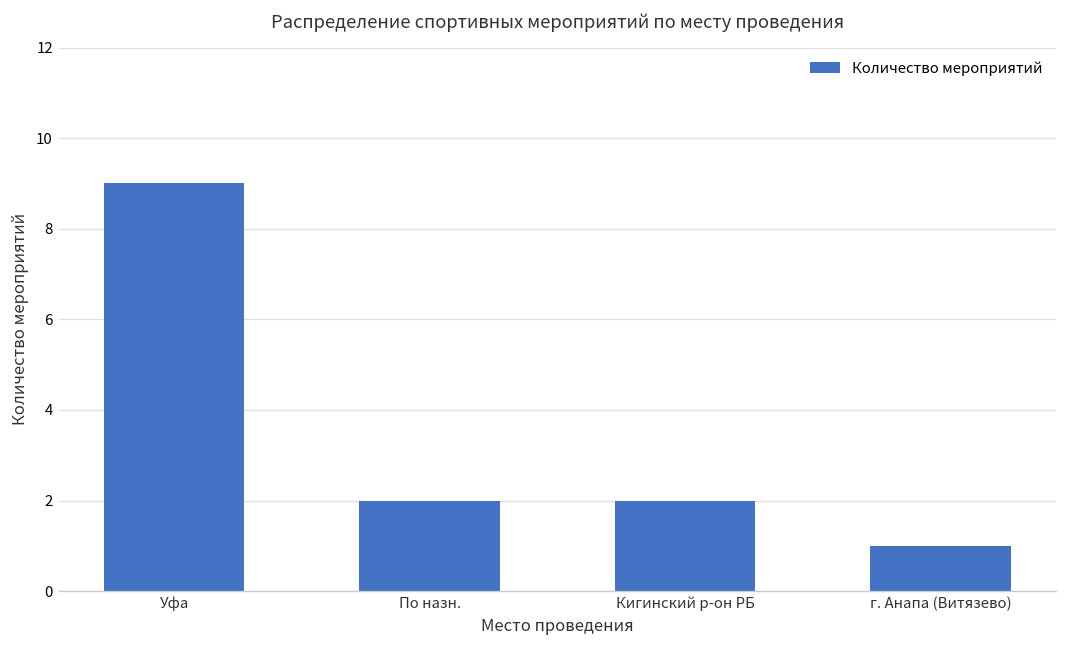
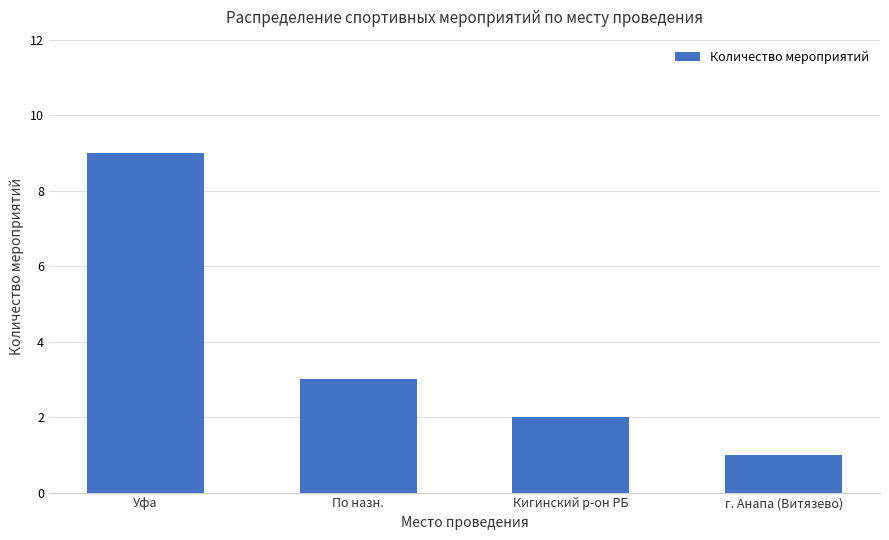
По назн.: 2 -> 3
